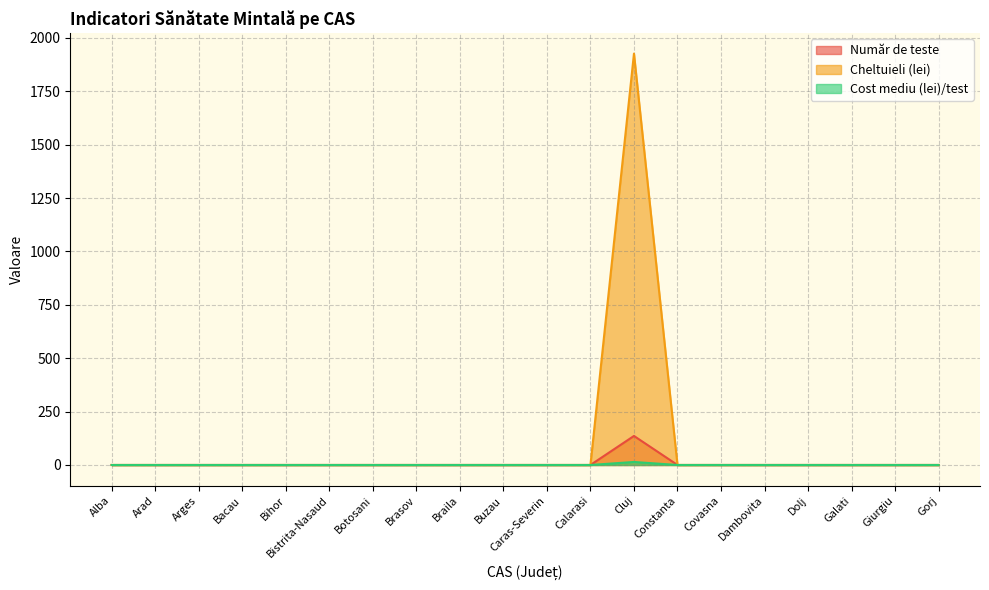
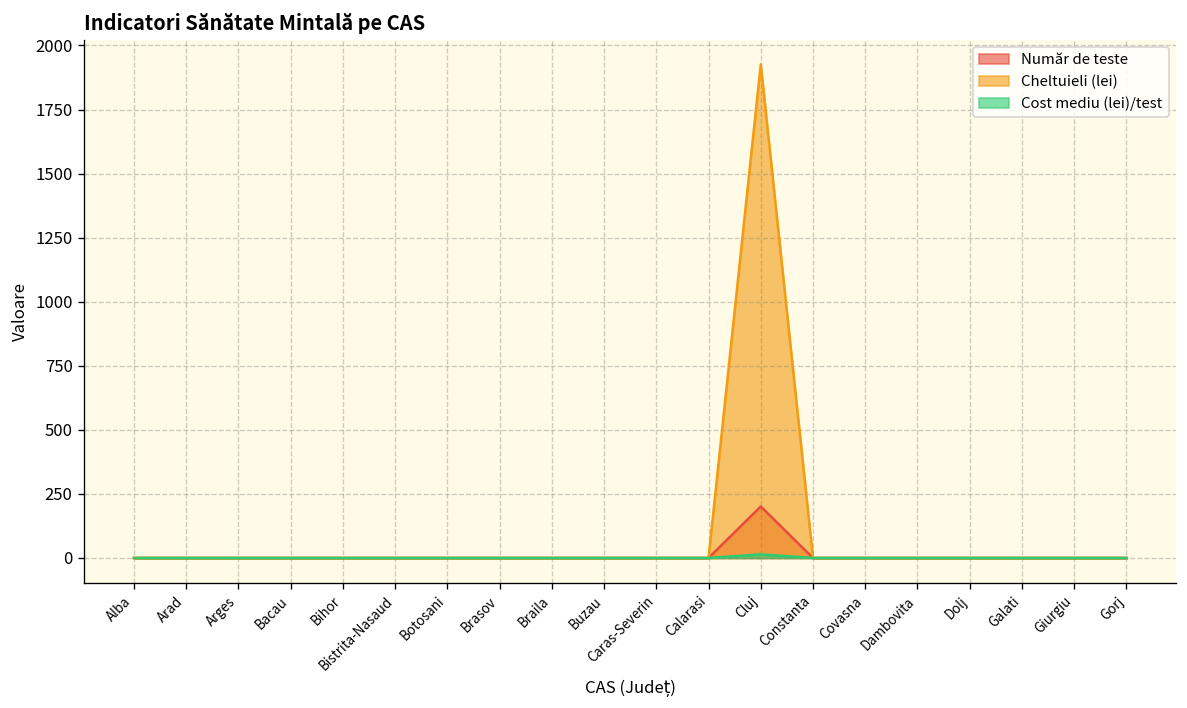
Număr de teste, Cluj: 140 -> 200
